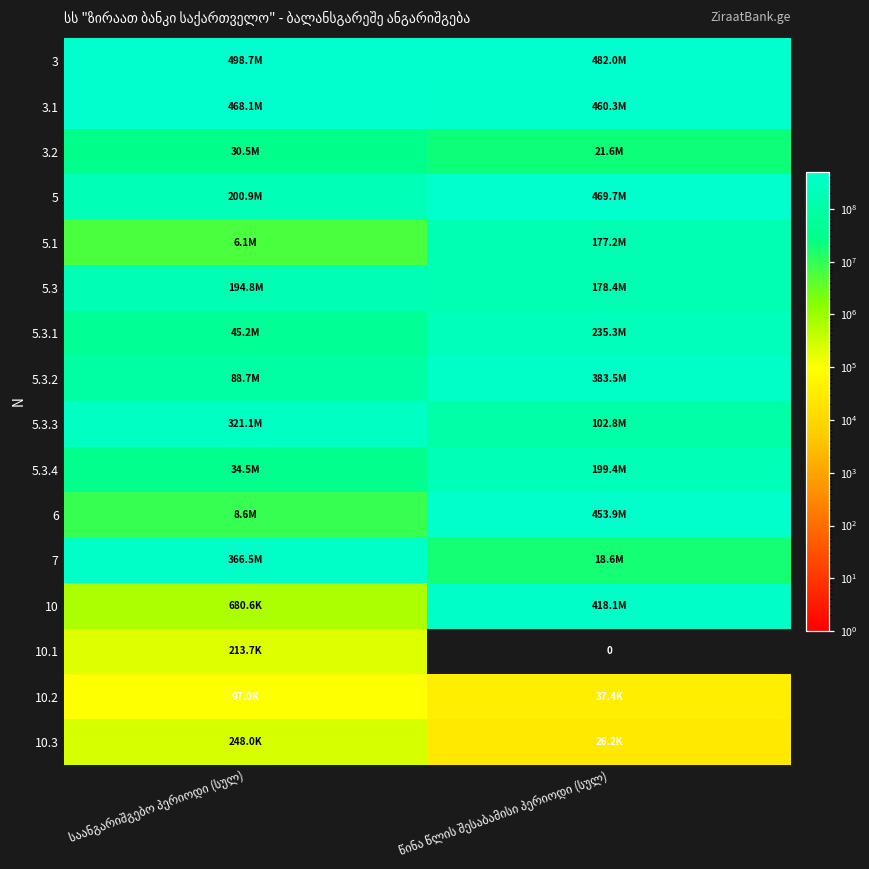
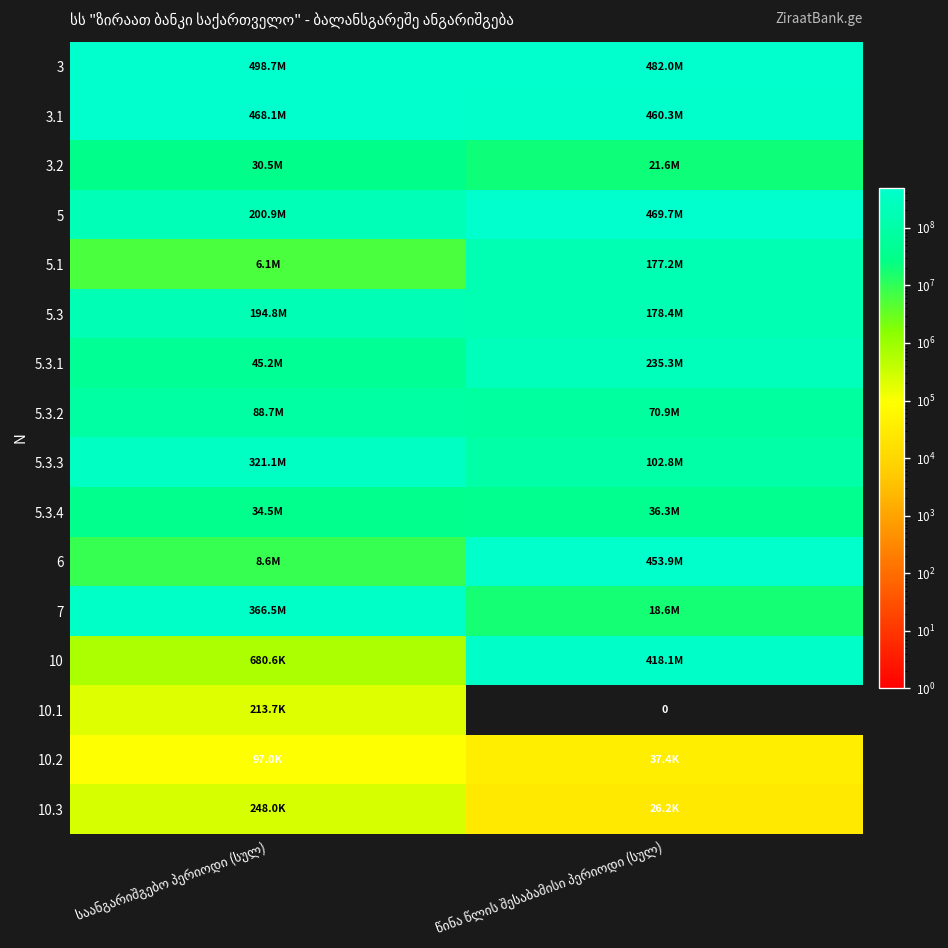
5.3.2, წინა წლის შესაბამისი პერიოდი (სულ): 383.5M -> 70.9M
5.3.4, წინა წლის შესაბამისი პერიოდი (სულ): 199.4M -> 36.3M
